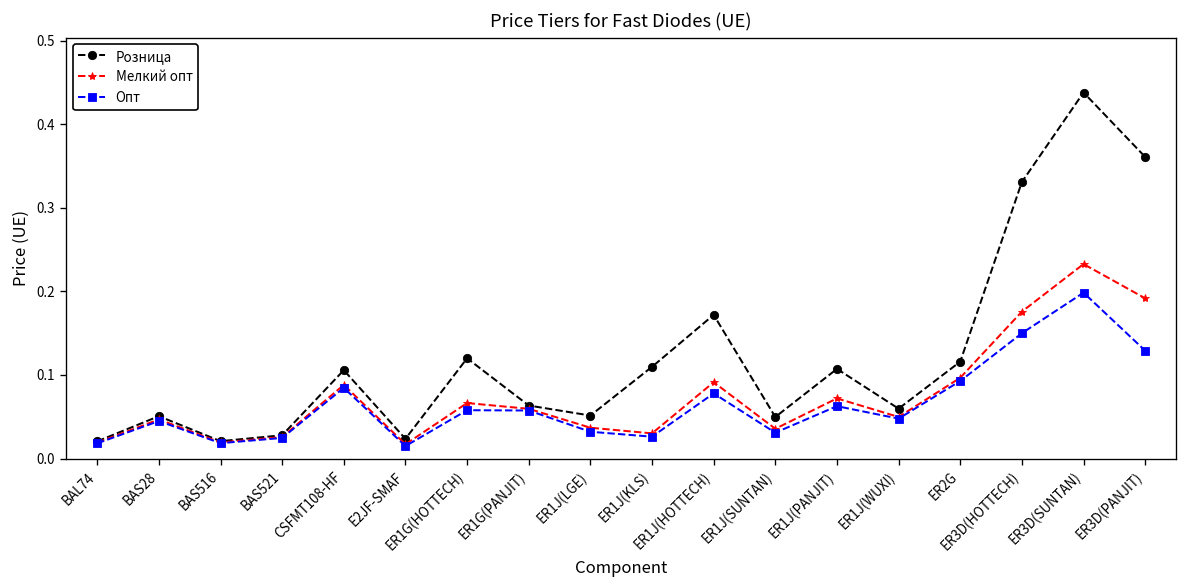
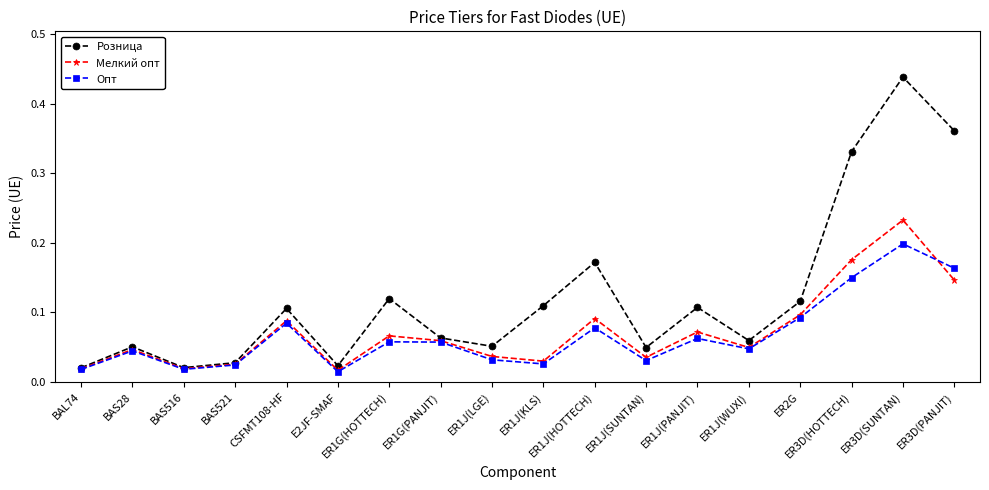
Мелкий опт, ER3D(PANJIT): 0.19 -> 0.15
Опт, ER3D(PANJIT): 0.13 -> 0.16
